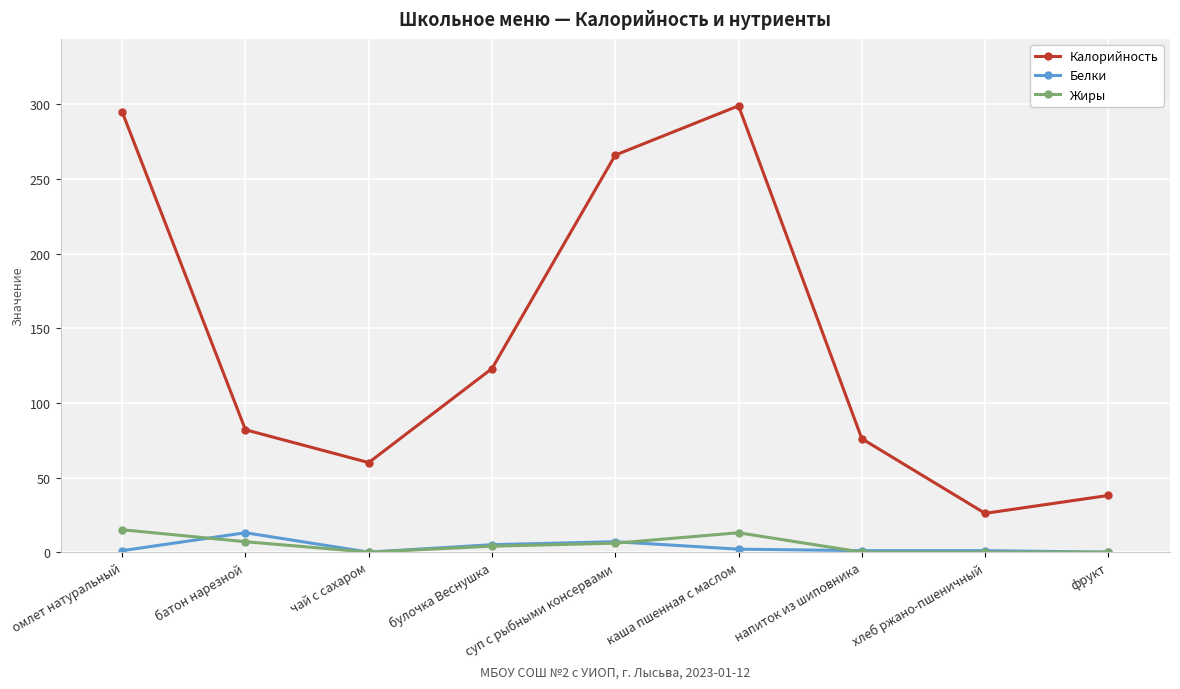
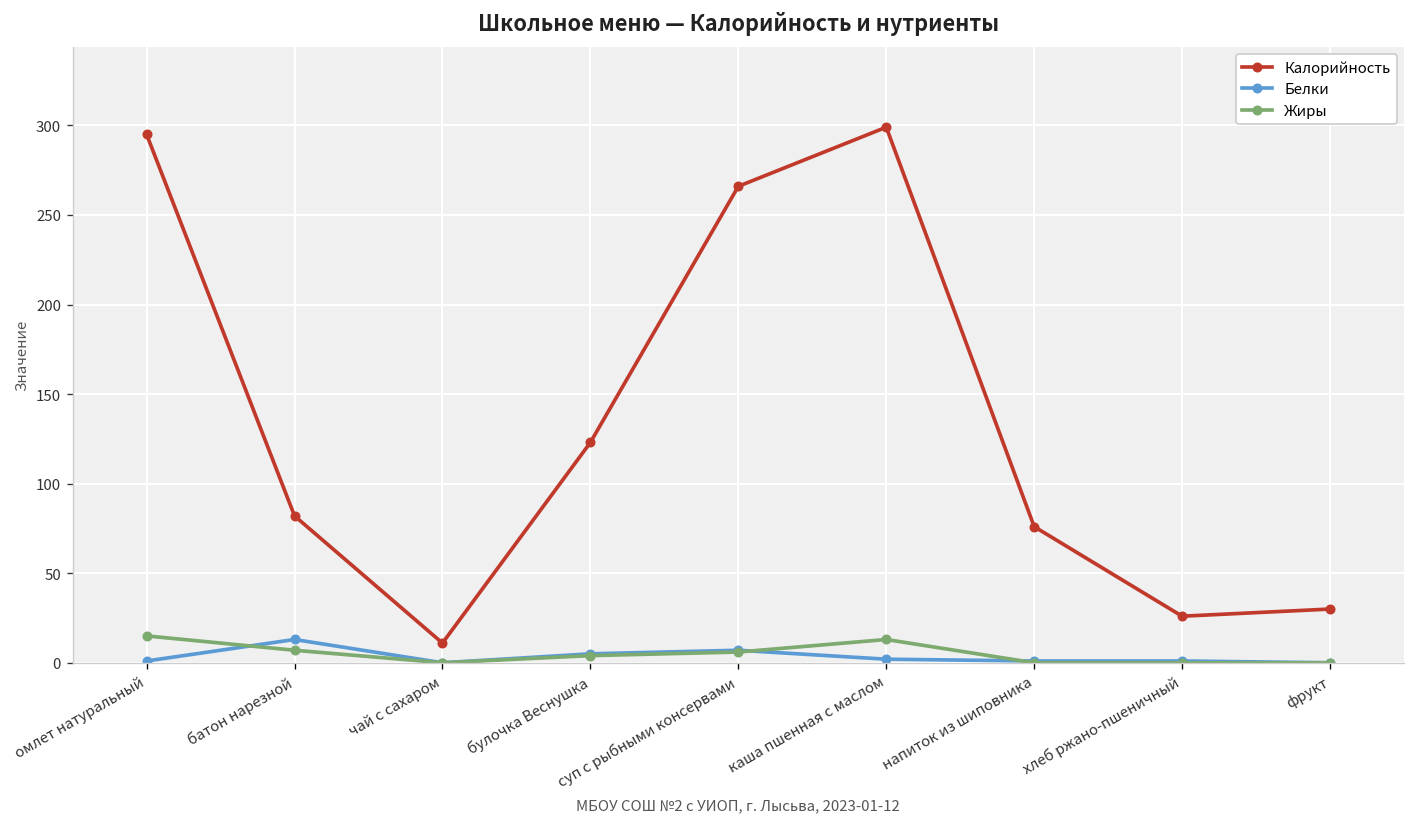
Калорийность, чай с сахаром: 60 -> 11
Калорийность, фрукт: 38 -> 30
